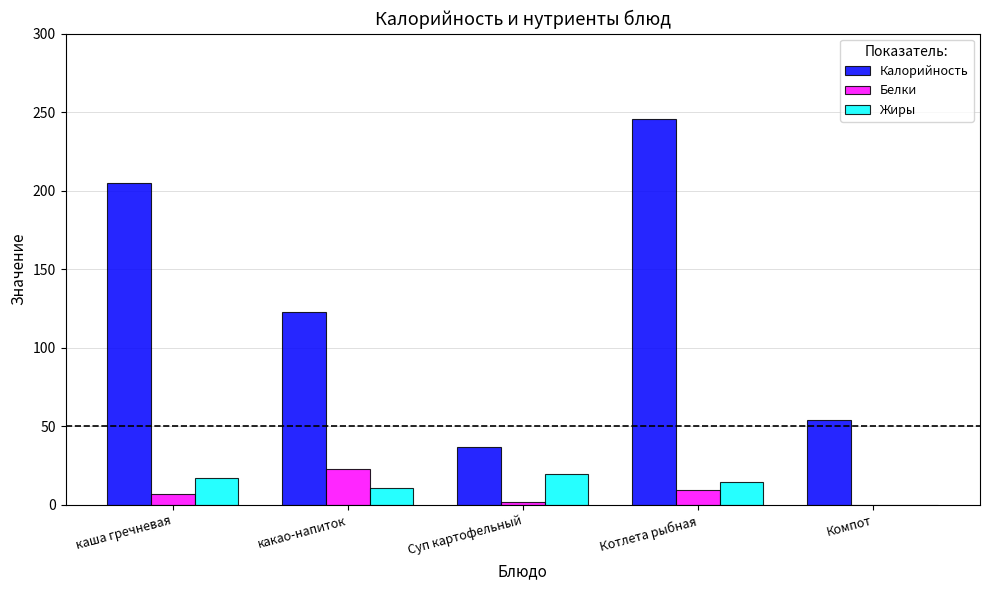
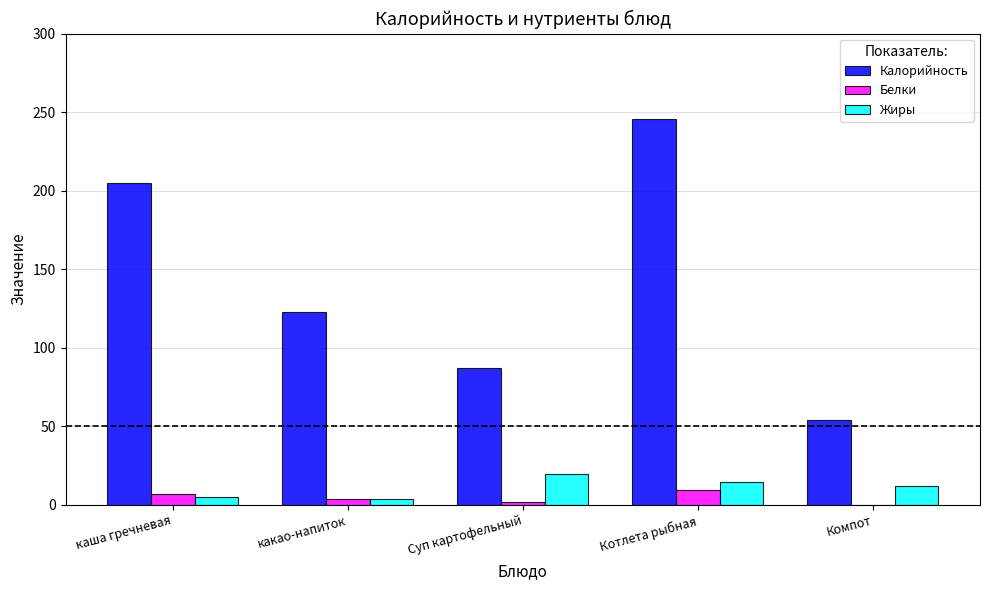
Жиры, каша гречневая: 17 -> 5
Белки, какао-напиток: 23 -> 4
Жиры, какао-напиток: 11 -> 4
Калорийность, Суп картофельный: 37 -> 87
Жиры, Компот: 0 -> 12
